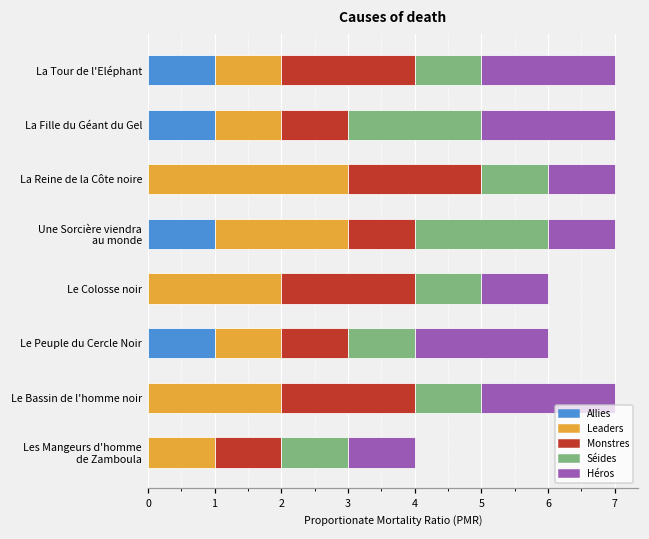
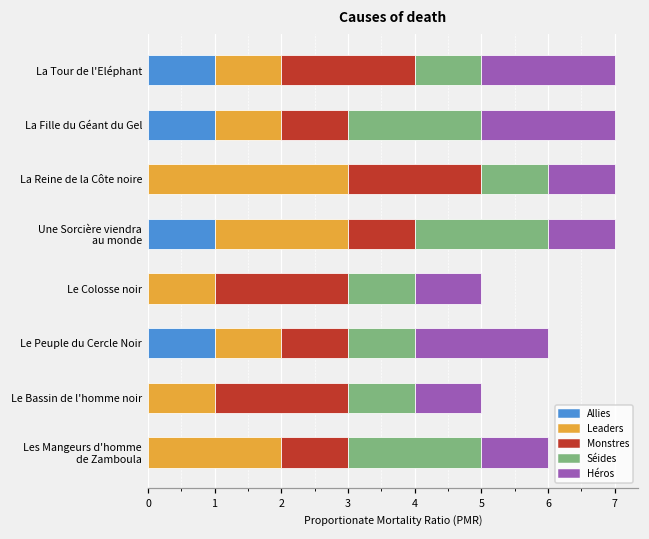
Leaders, Le Colosse noir: 2 -> 1
Leaders, Le Bassin de l'homme noir: 2 -> 1
Héros, Le Bassin de l'homme noir: 2 -> 1
Leaders, Les Mangeurs d'homme de Zamboula: 1 -> 2
Séides, Les Mangeurs d'homme de Zamboula: 1 -> 2
